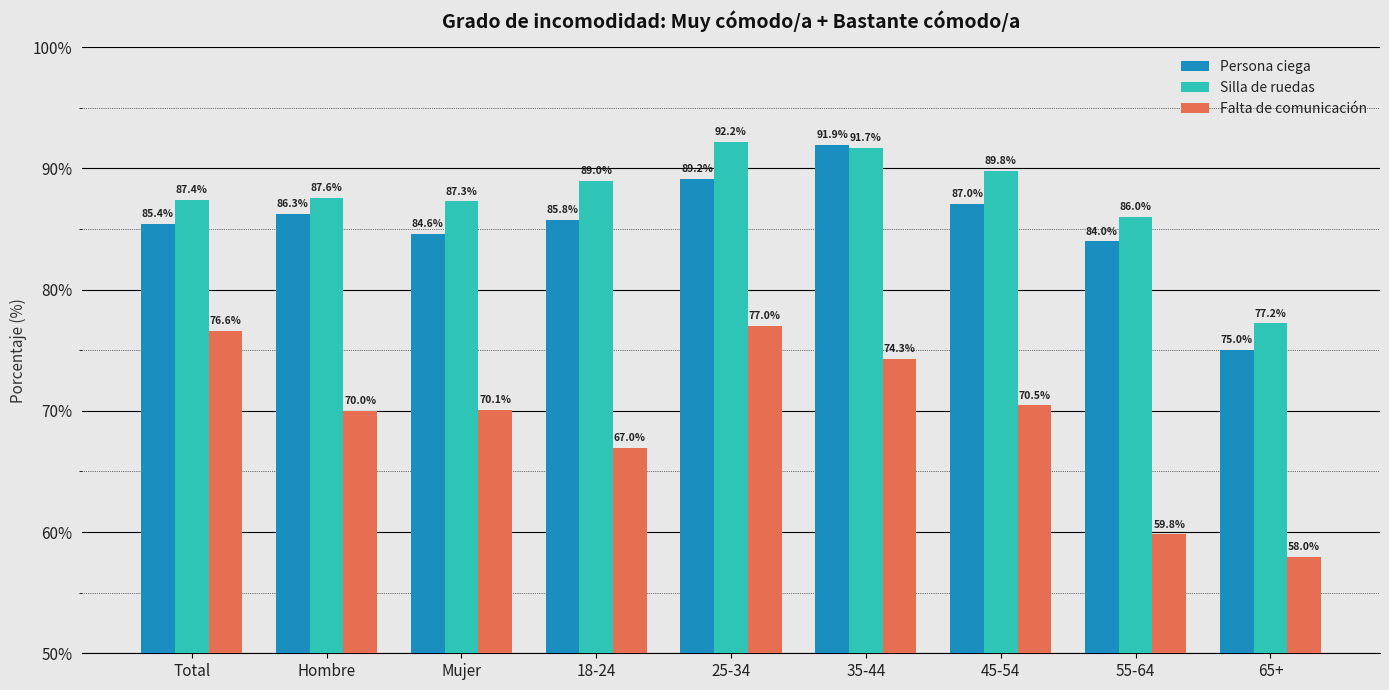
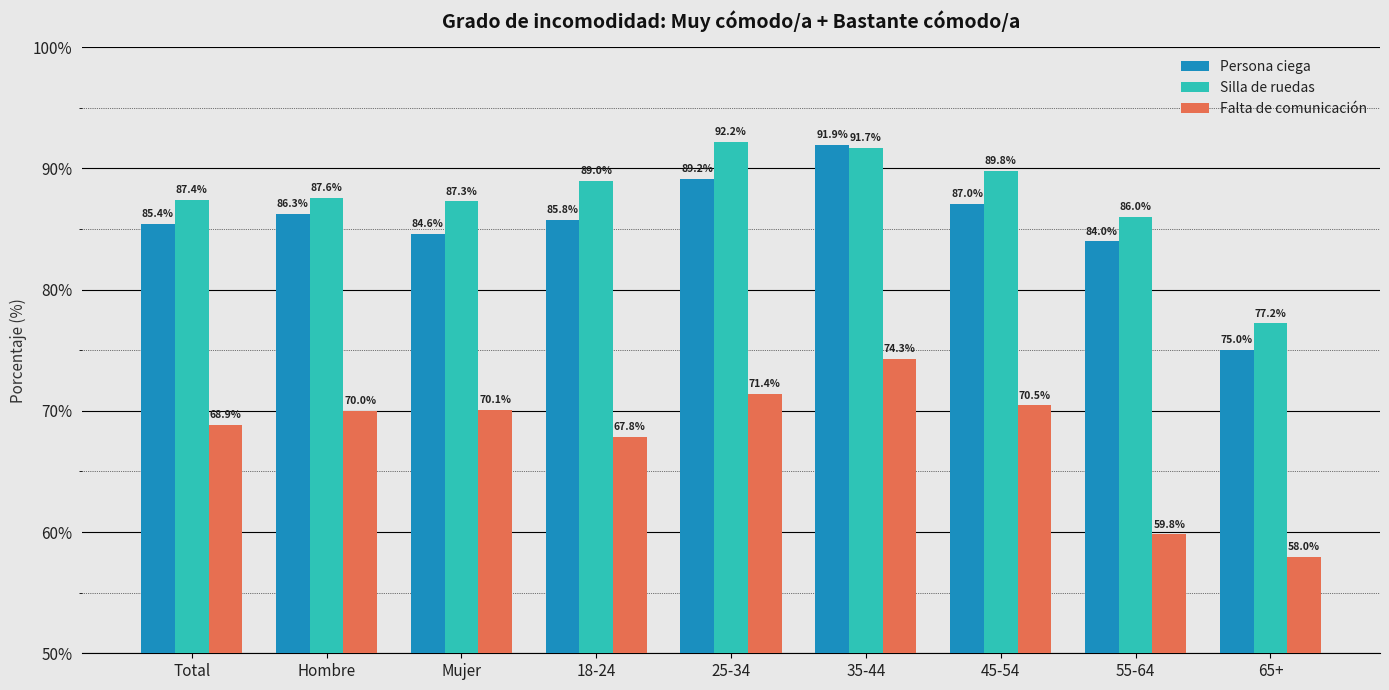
Falta de comunicación, Total: 76.6% -> 68.9%
Falta de comunicación, 18-24: 67.0% -> 67.8%
Falta de comunicación, 25-34: 77.0% -> 71.4%
